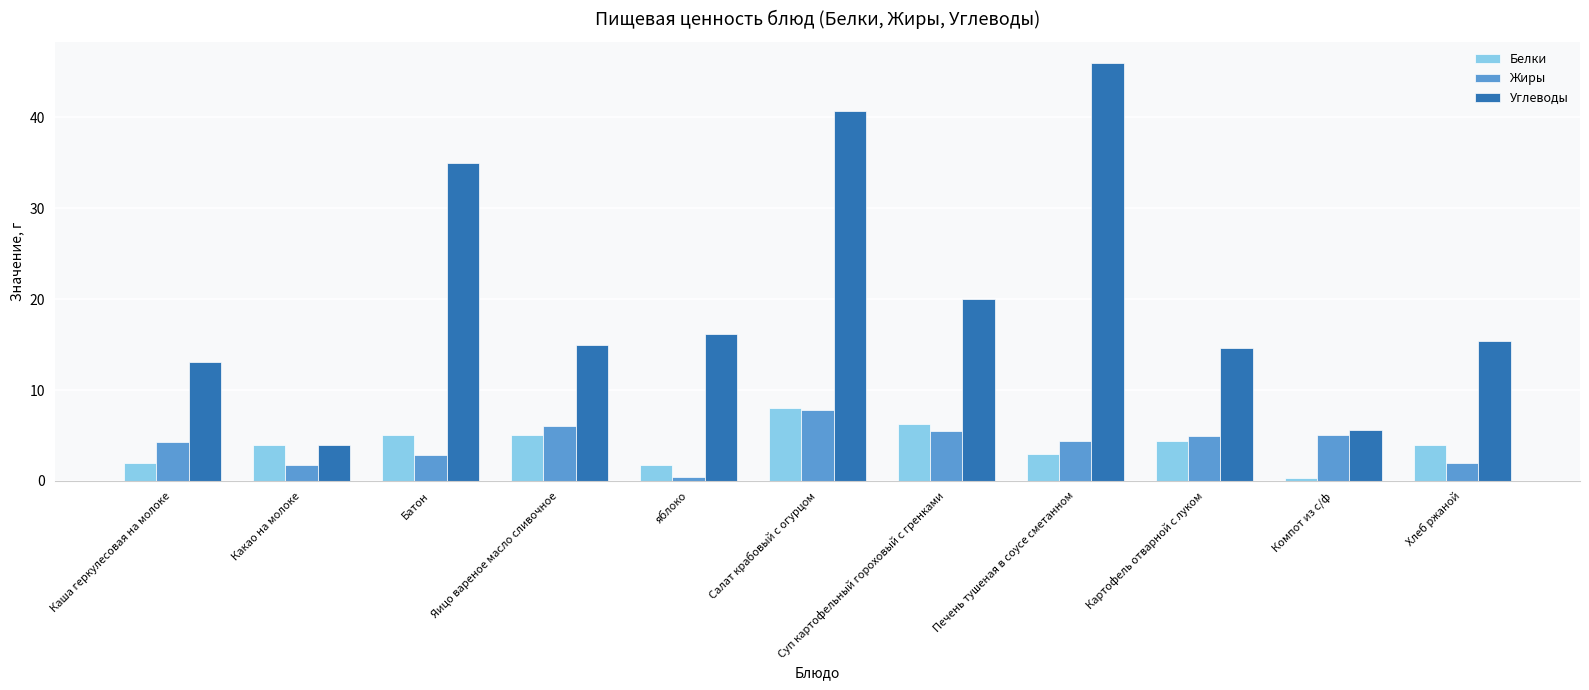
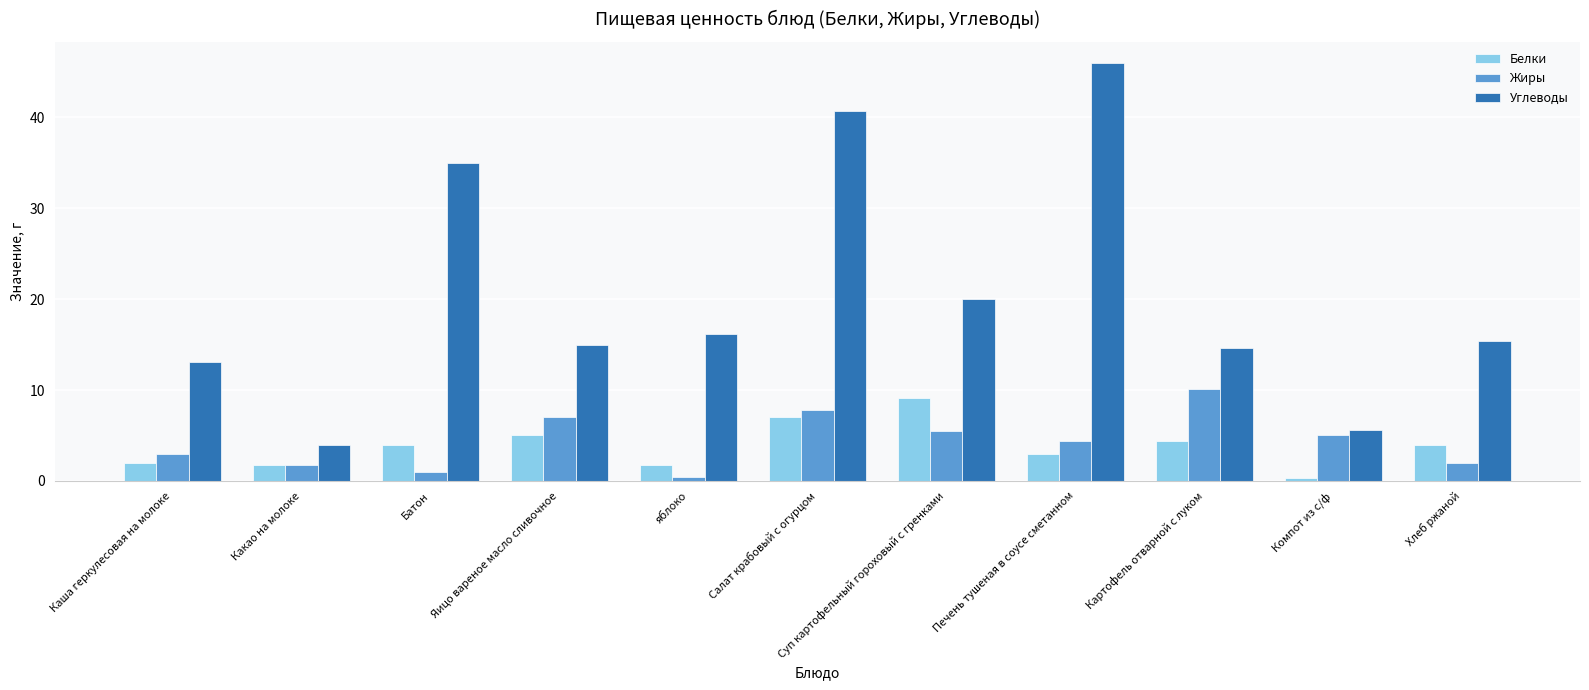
Жиры, Каша геркулесовая на молоке: 4 -> 3
Белки, Какао на молоке: 4 -> 2
Белки, Батон: 5 -> 4
Жиры, Батон: 3 -> 1
Жиры, Яицо вареное масло сливочное: 6 -> 7
Белки, Салат крабовый с огурцом: 8 -> 7
Белки, Суп картофельный гороховый с гренками: 6 -> 9
Жиры, Картофель отварной с луком: 5 -> 10
